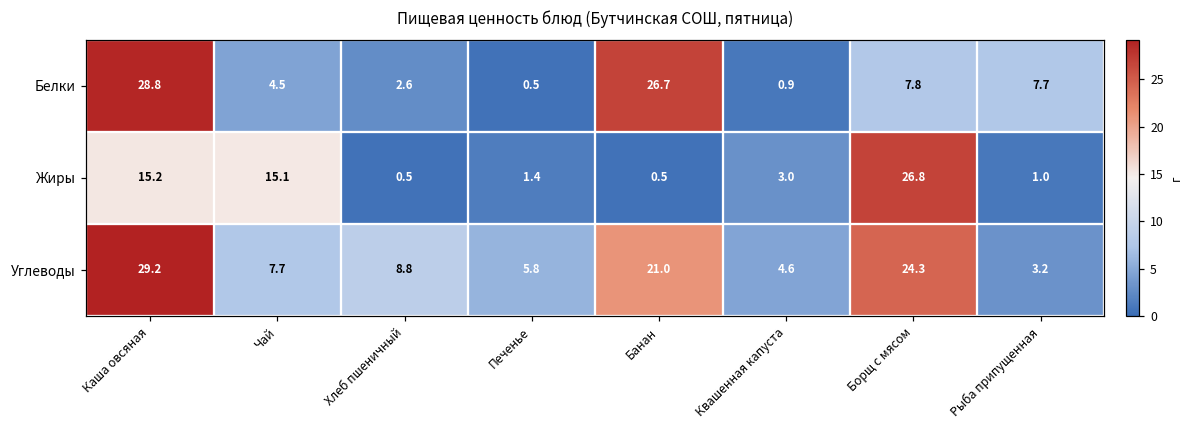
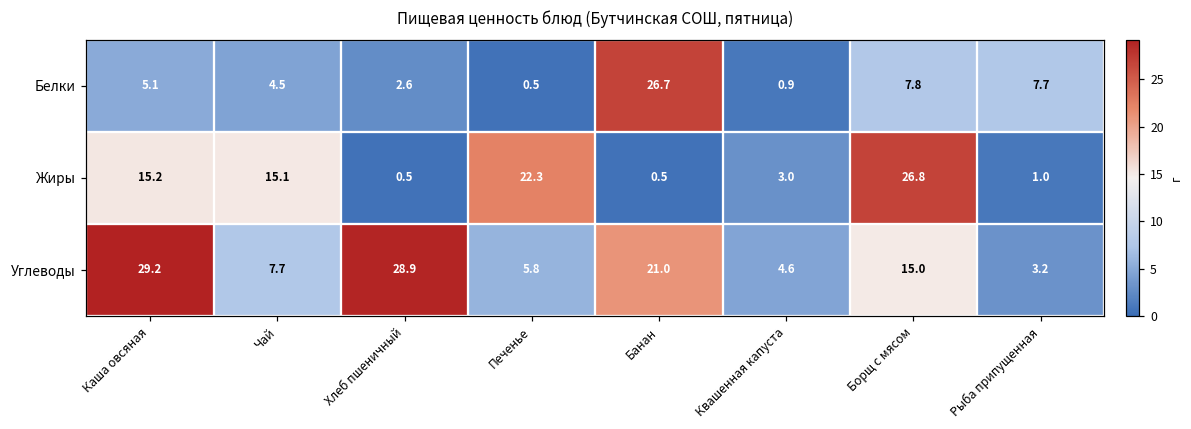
Белки, Каша овсяная: 28.8 -> 5.1
Жиры, Печенье: 1.4 -> 22.3
Углеводы, Хлеб пшеничный: 8.8 -> 28.9
Углеводы, Борщ с мясом: 24.3 -> 15.0
